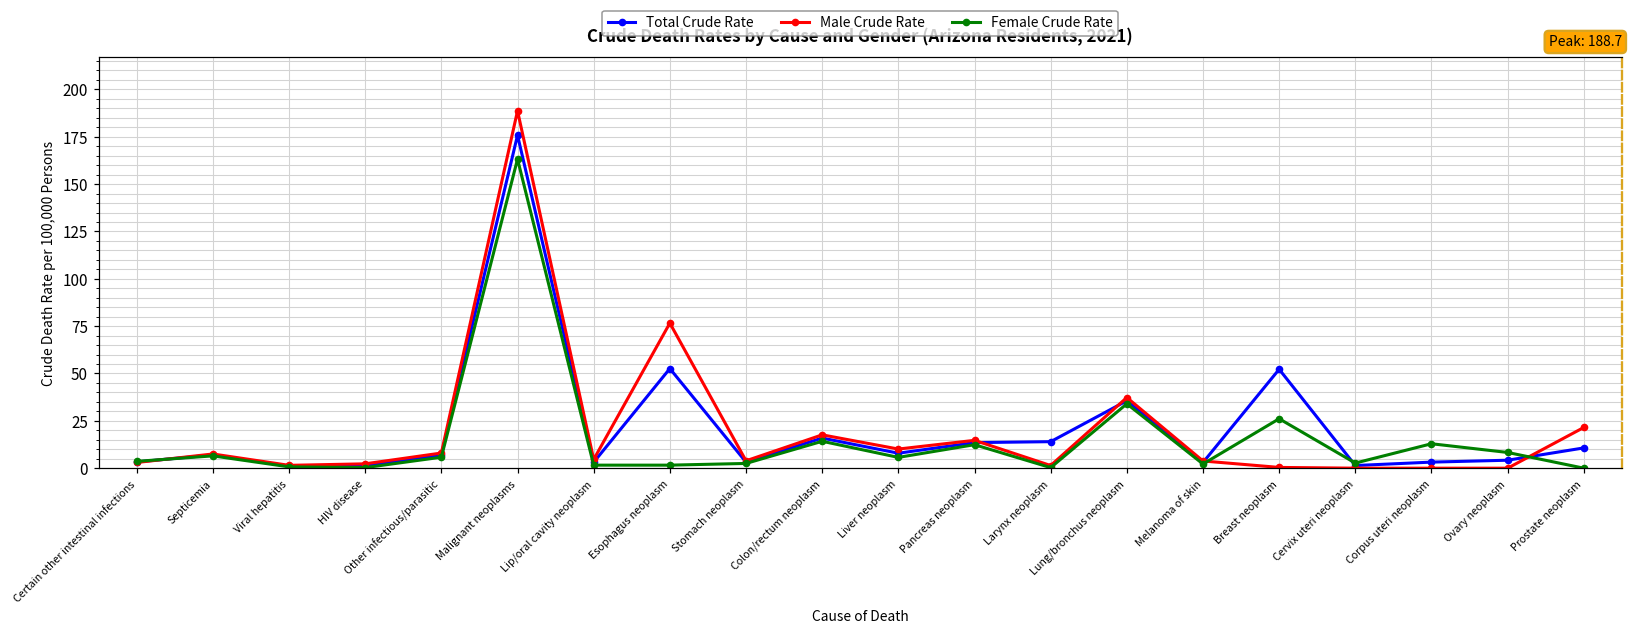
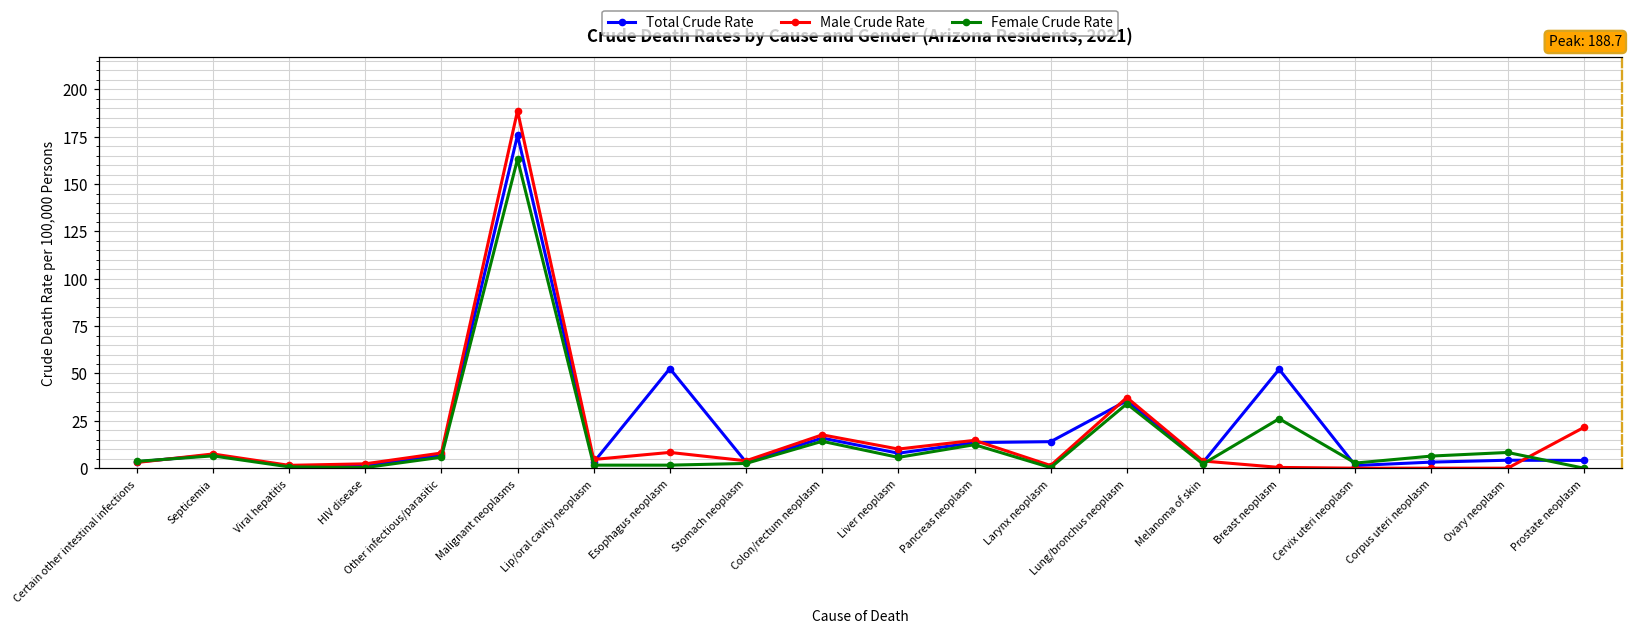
Male Crude Rate, Esophagus neoplasm: 77 -> 8
Female Crude Rate, Corpus uteri neoplasm: 13 -> 6
Total Crude Rate, Prostate neoplasm: 11 -> 4
